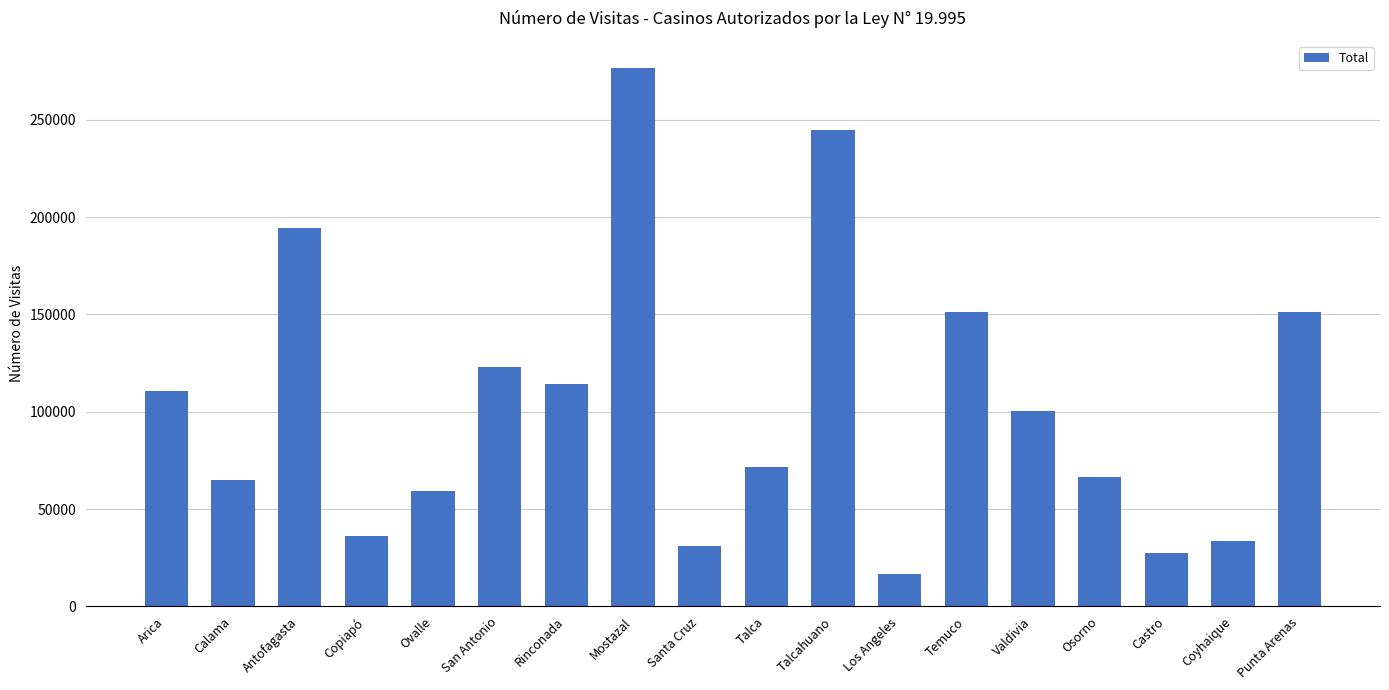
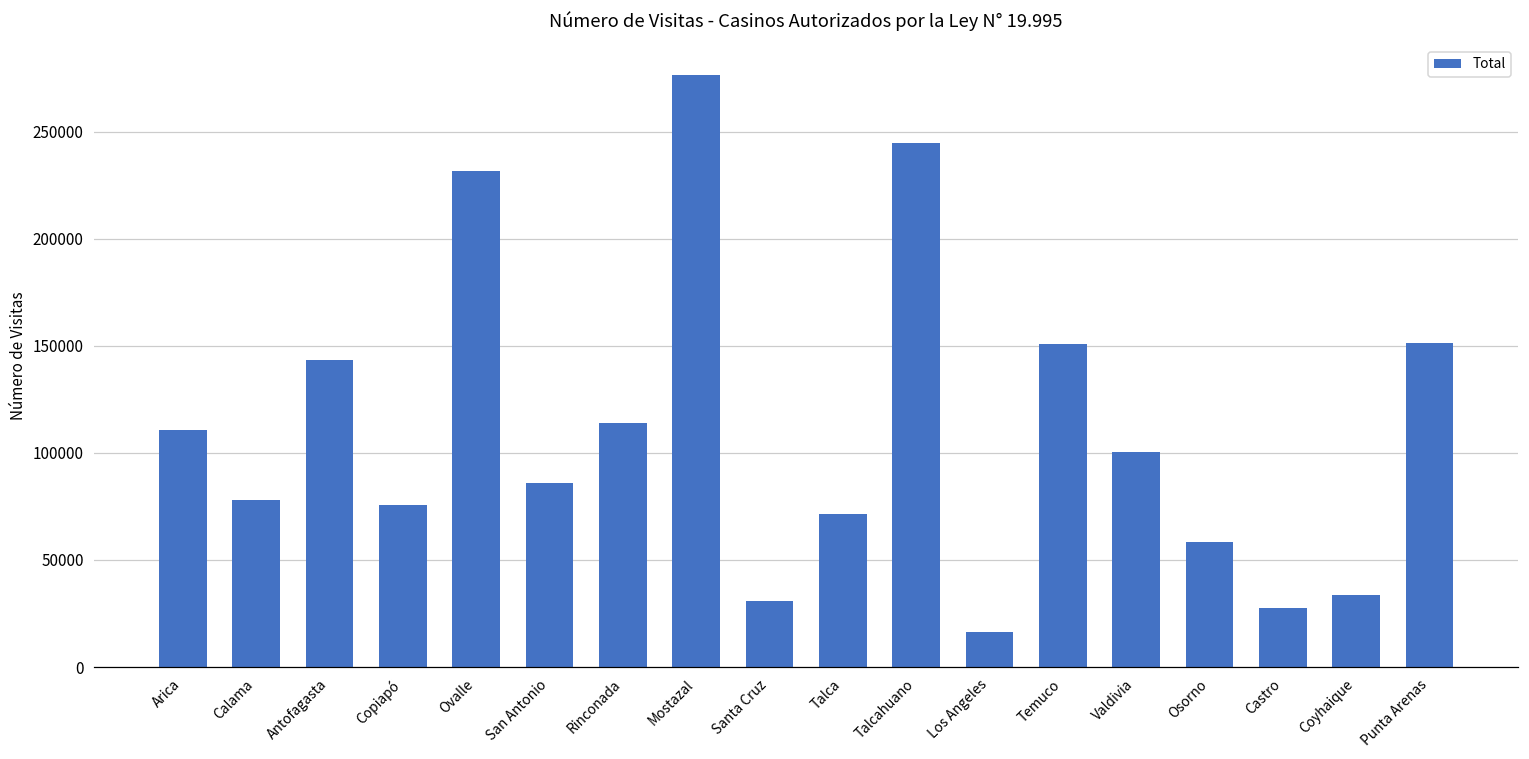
Calama: 65000 -> 78000
Antofagasta: 195000 -> 144000
Copiapó: 36000 -> 76000
Ovalle: 59000 -> 232000
San Antonio: 123000 -> 86000
Osorno: 66000 -> 59000
